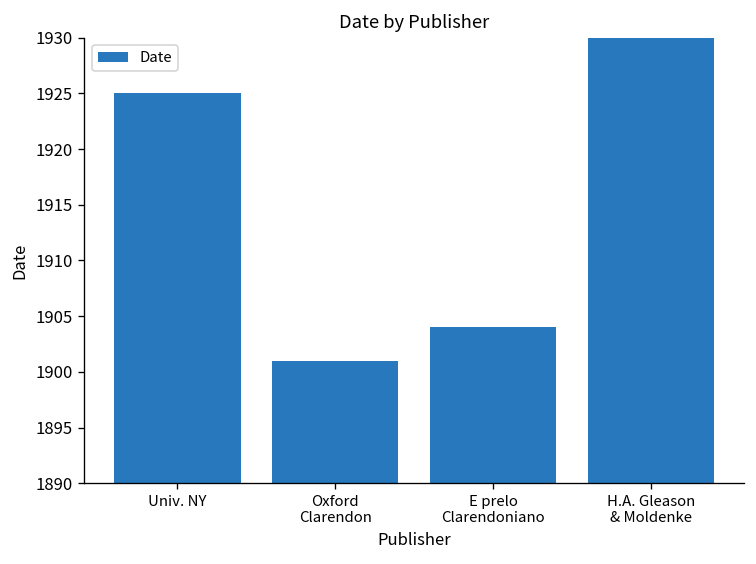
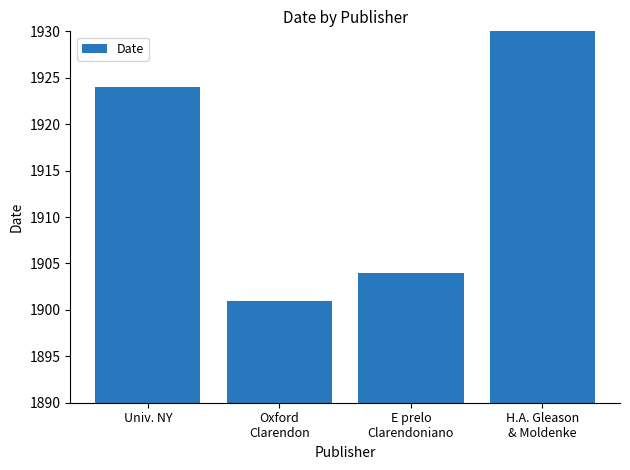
Univ. NY: 1925 -> 1924
